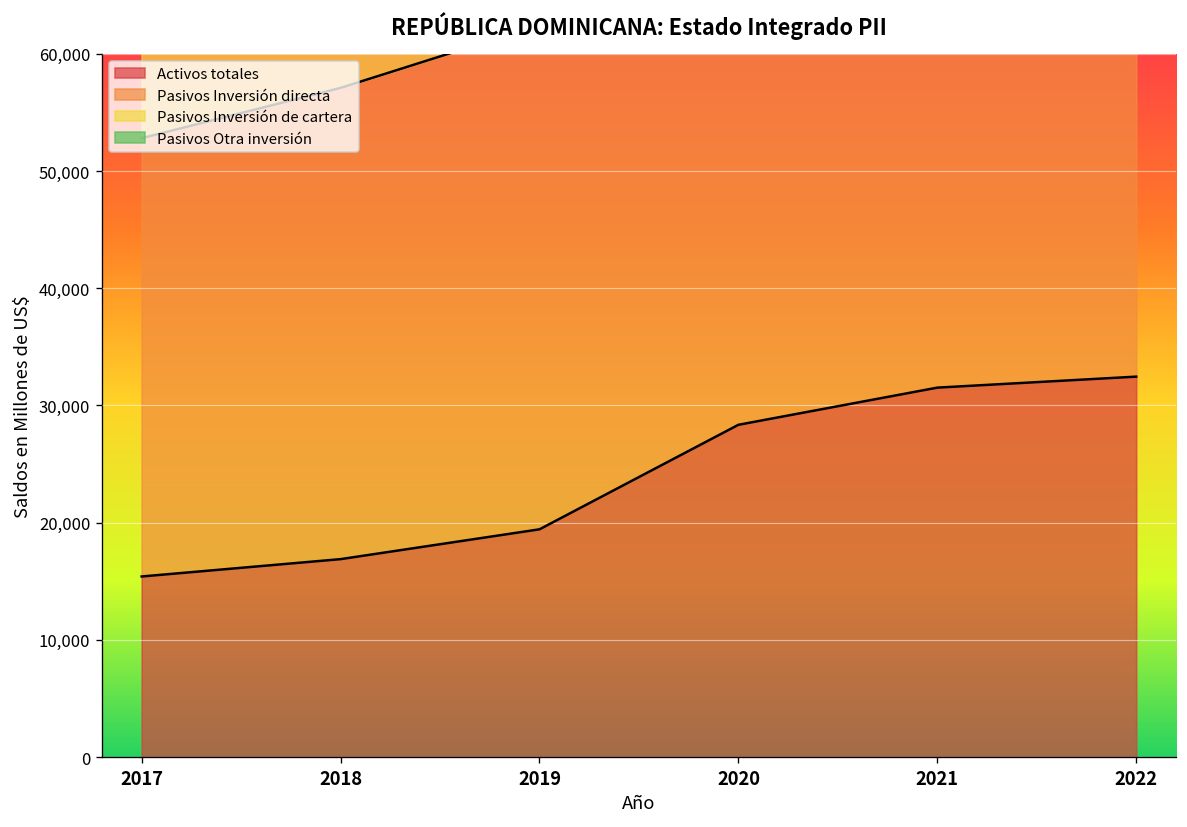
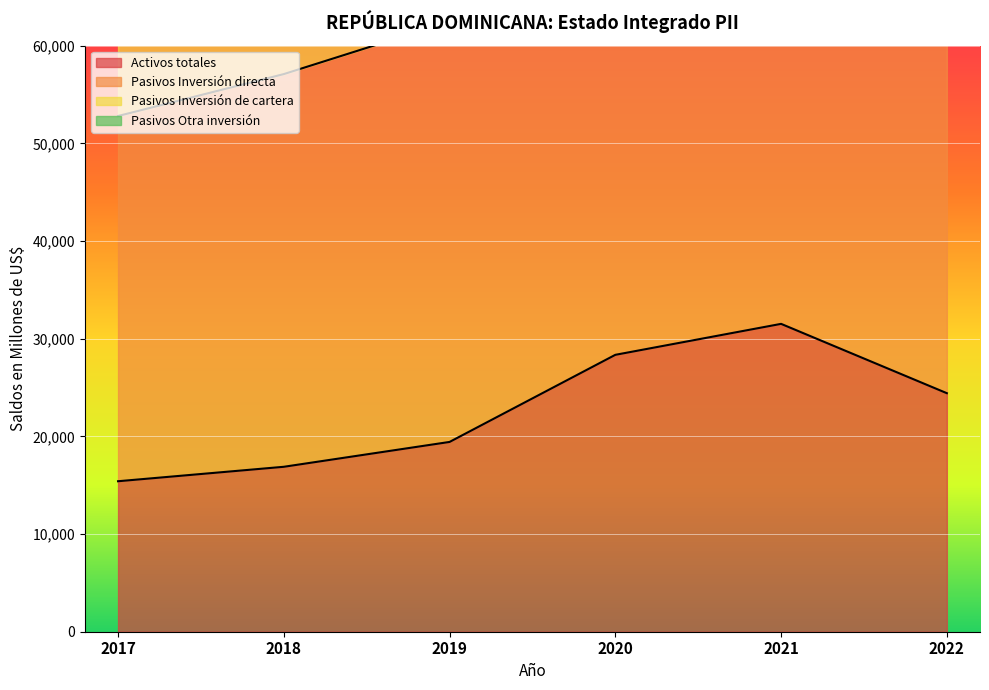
Activos totales, 2022: 32,000 -> 24,000
